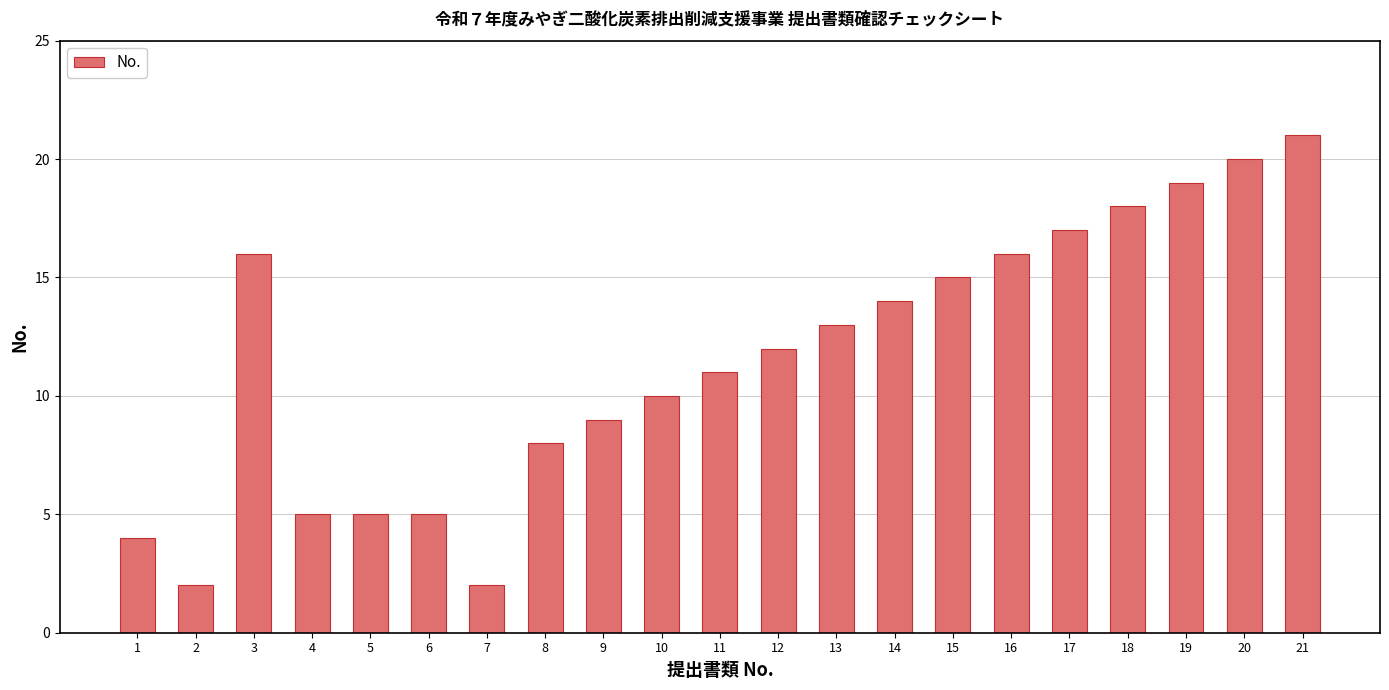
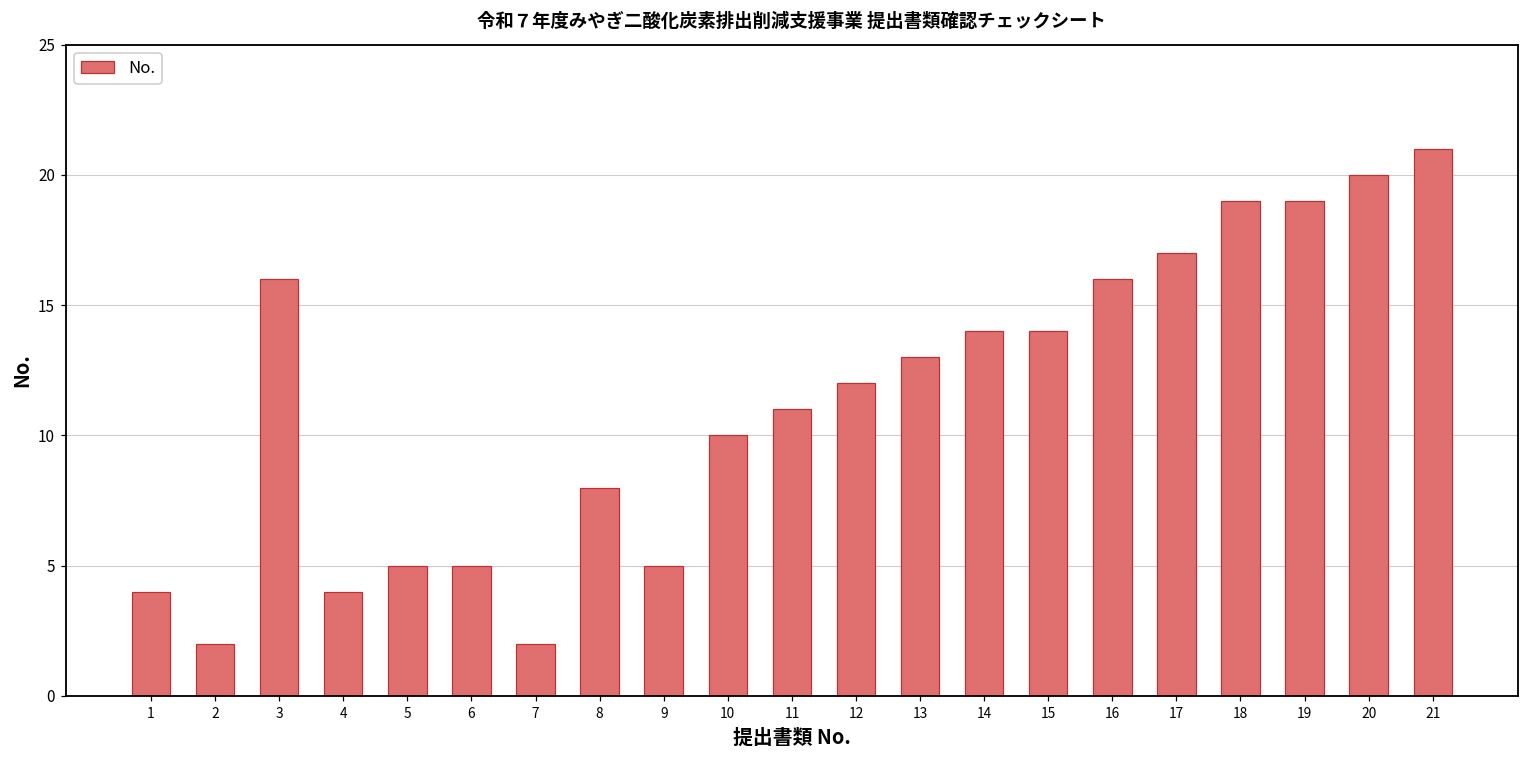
4: 5 -> 4
9: 9 -> 5
15: 15 -> 14
18: 18 -> 19
